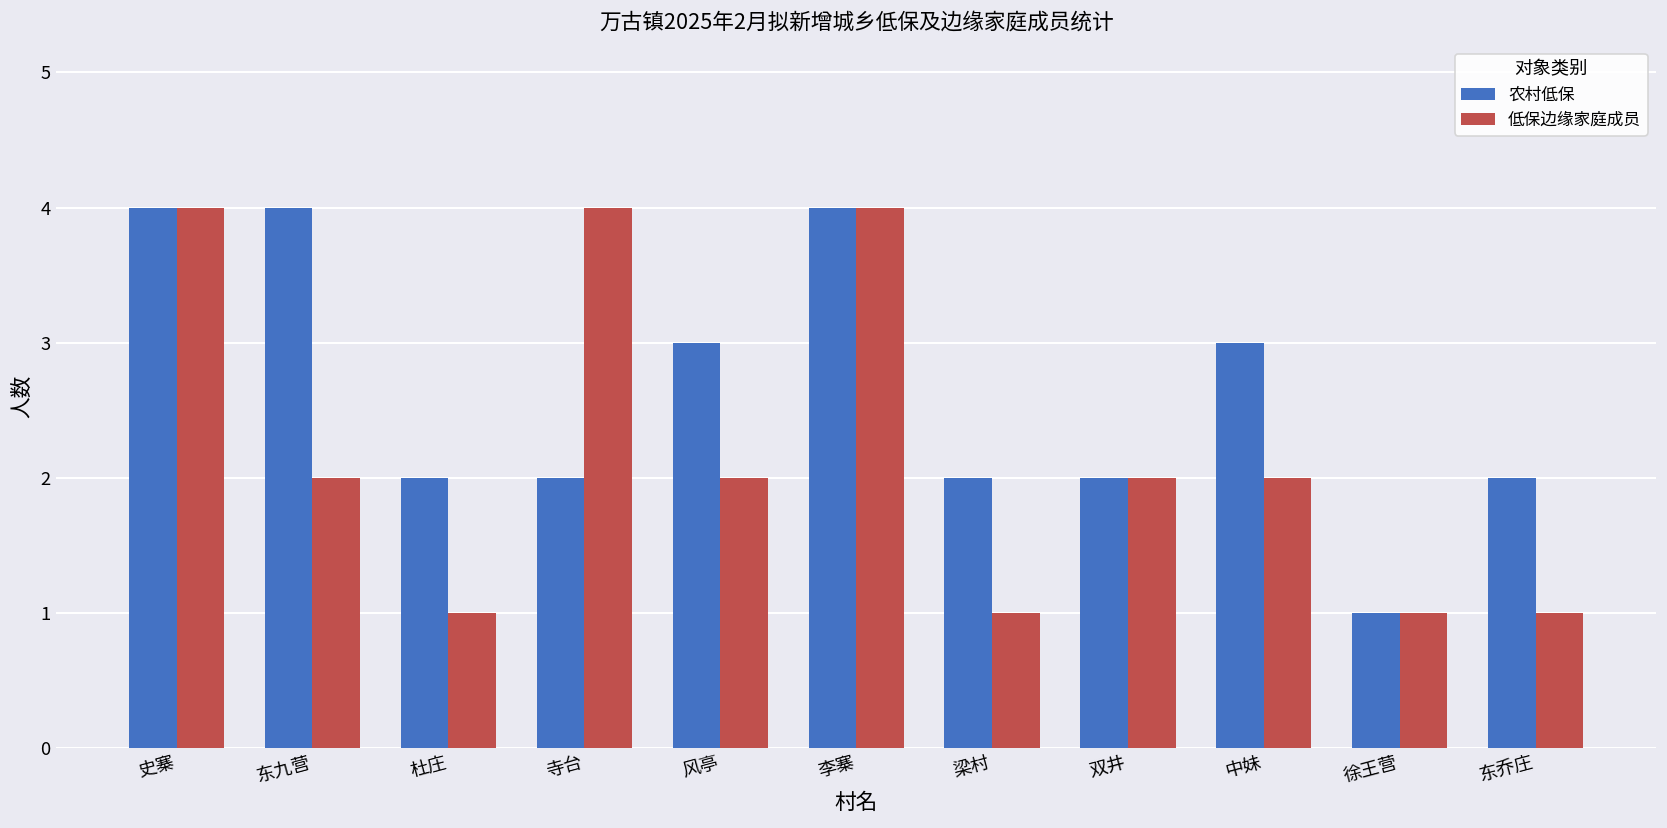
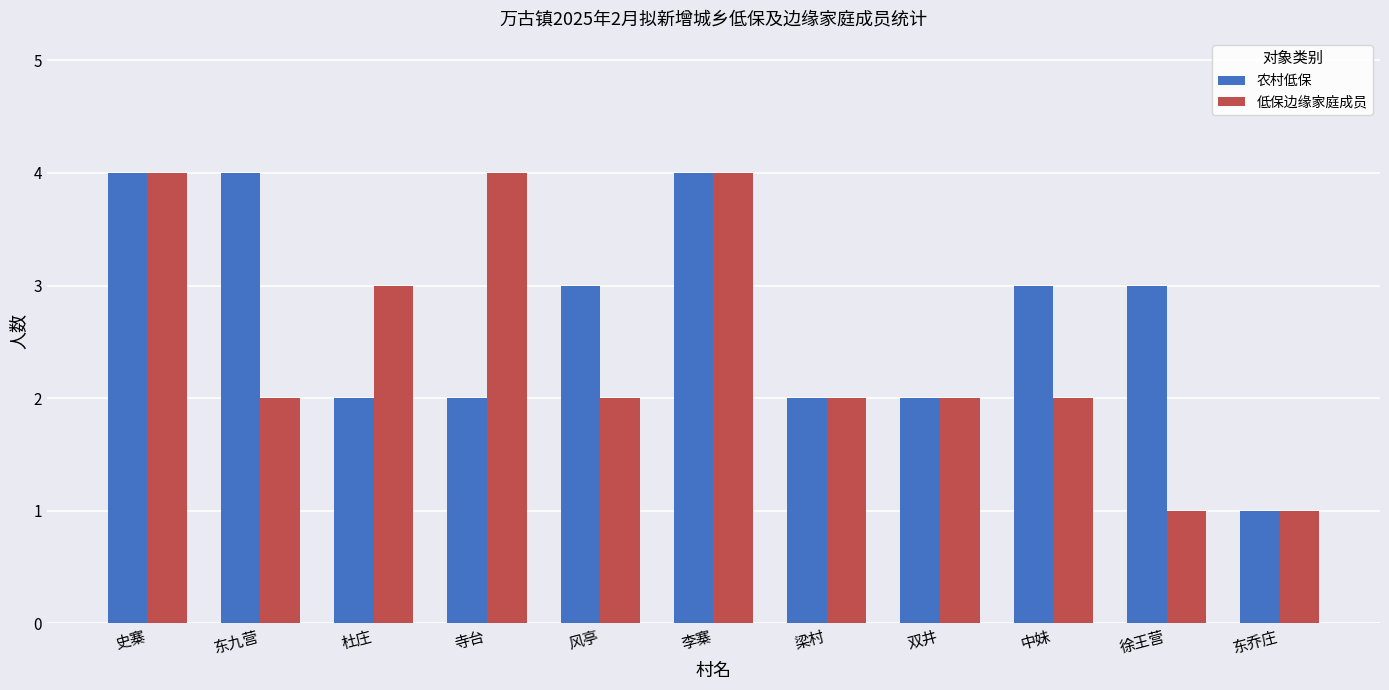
低保边缘家庭成员, 杜庄: 1 -> 3
低保边缘家庭成员, 梁村: 1 -> 2
农村低保, 徐王营: 1 -> 3
农村低保, 东乔庄: 2 -> 1
